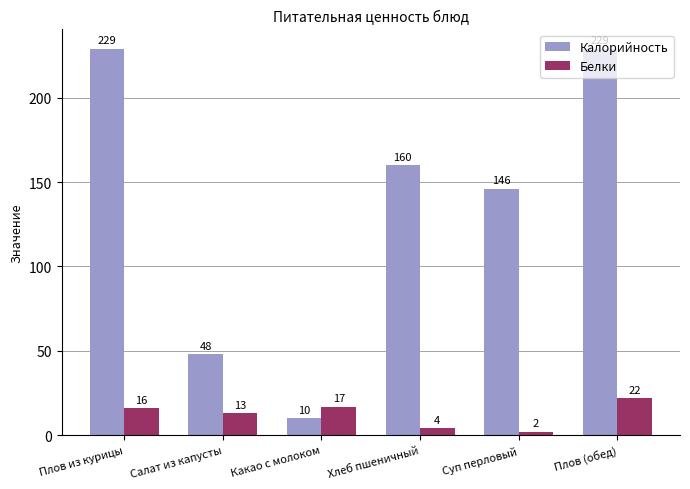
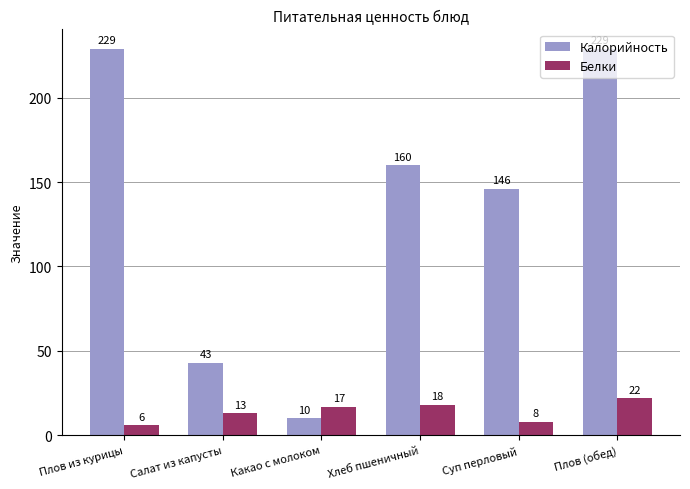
Белки, Плов из курицы: 16 -> 6
Калорийность, Салат из капусты: 48 -> 43
Белки, Хлеб пшеничный: 4 -> 18
Белки, Суп перловый: 2 -> 8
